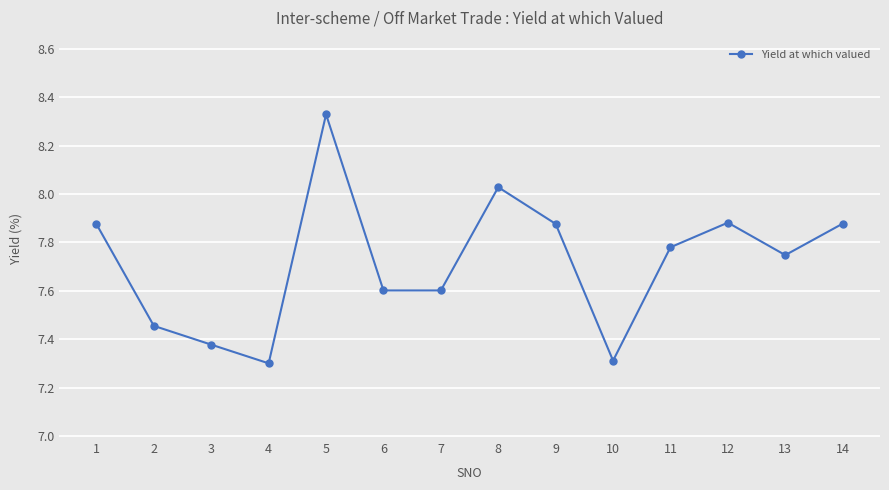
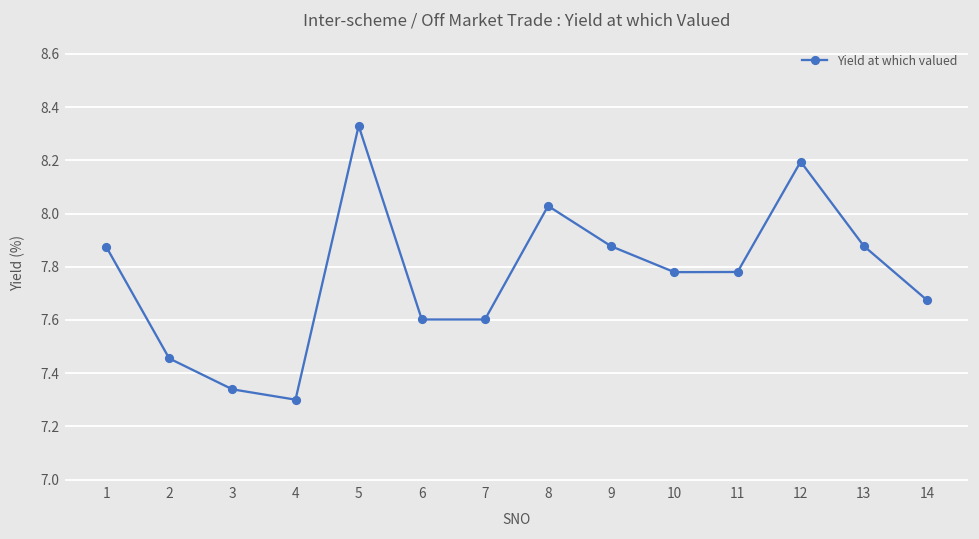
3: 7.38 -> 7.34
10: 7.31 -> 7.78
12: 7.88 -> 8.20
13: 7.75 -> 7.88
14: 7.88 -> 7.67
